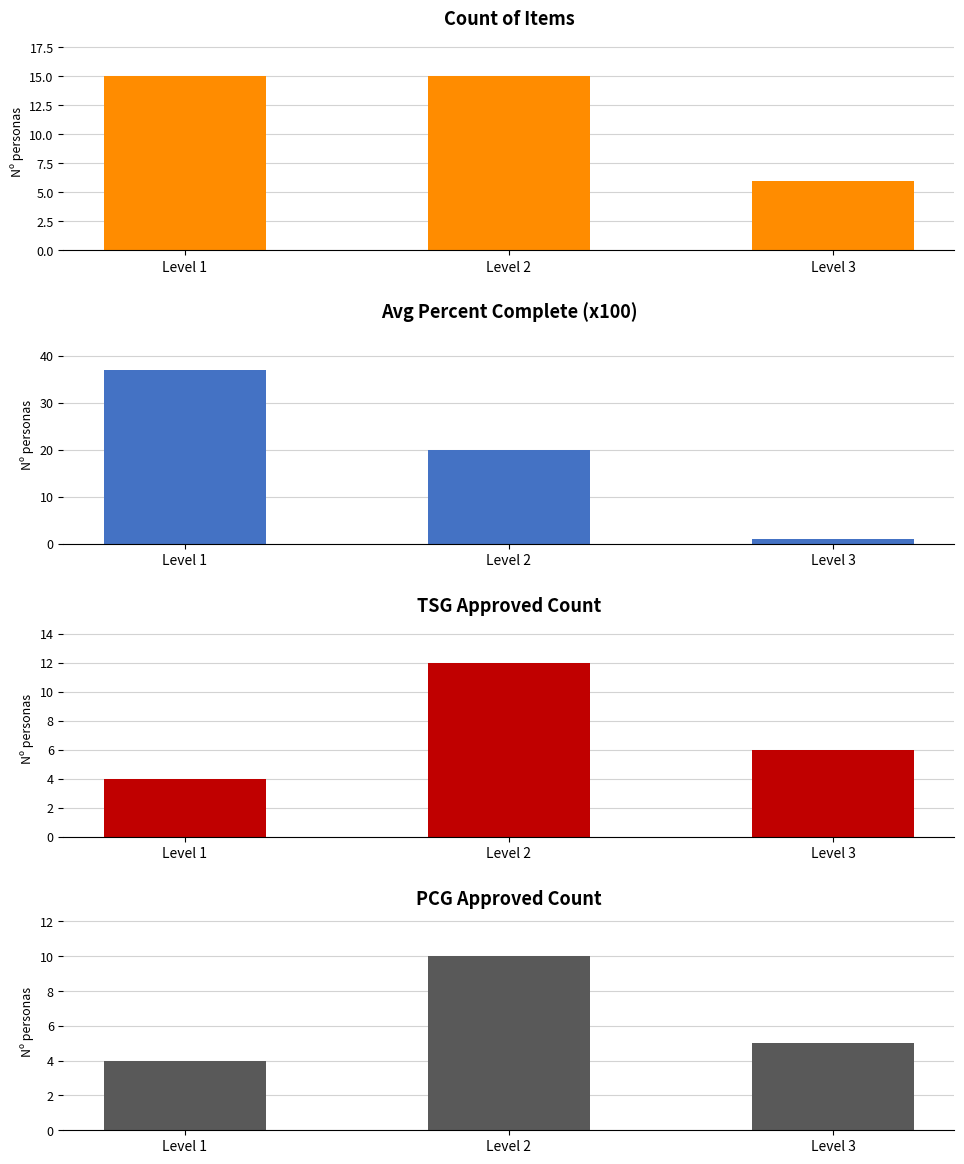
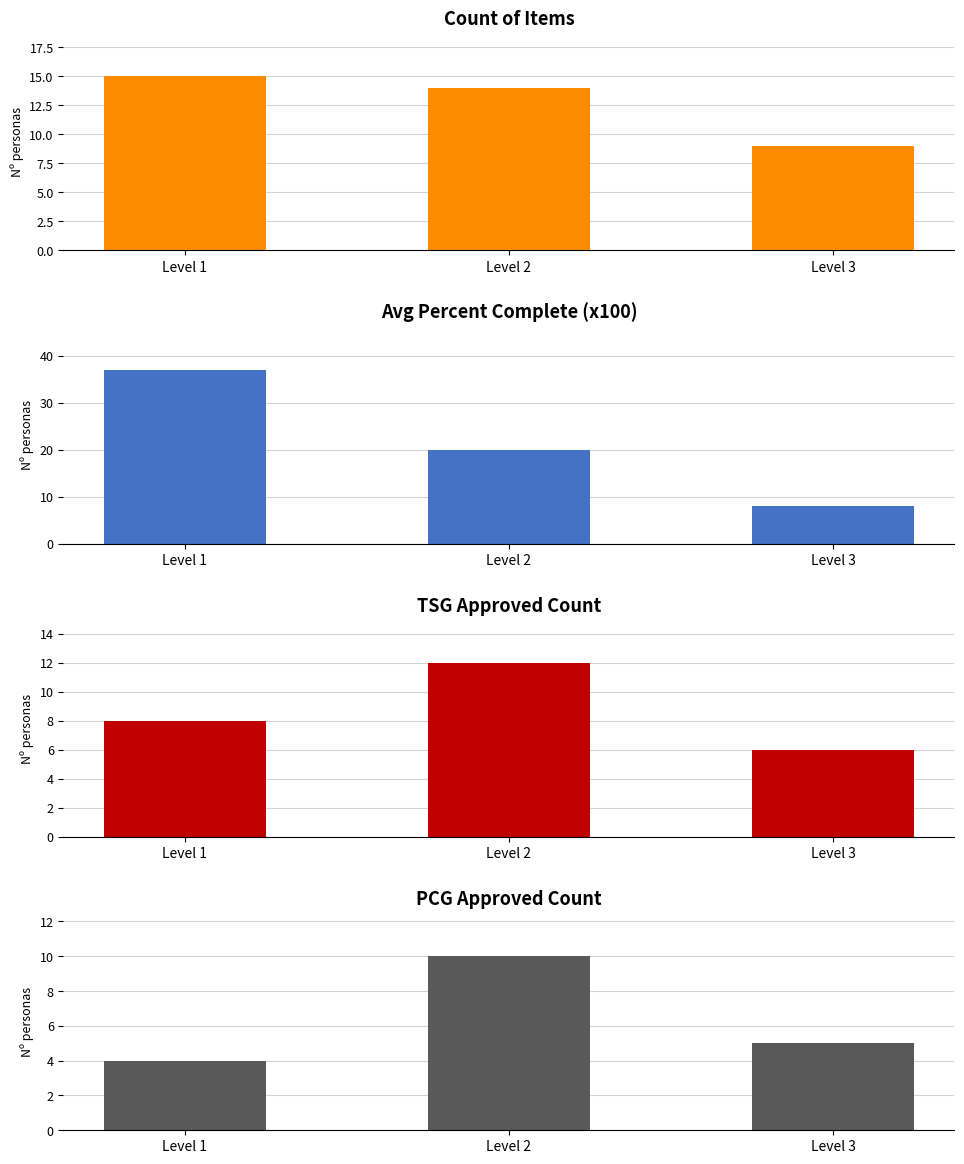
Count of Items, Level 2: 15 -> 14
Count of Items, Level 3: 6 -> 9
Avg Percent Complete (x100), Level 3: 1 -> 8
TSG Approved Count, Level 1: 4 -> 8
